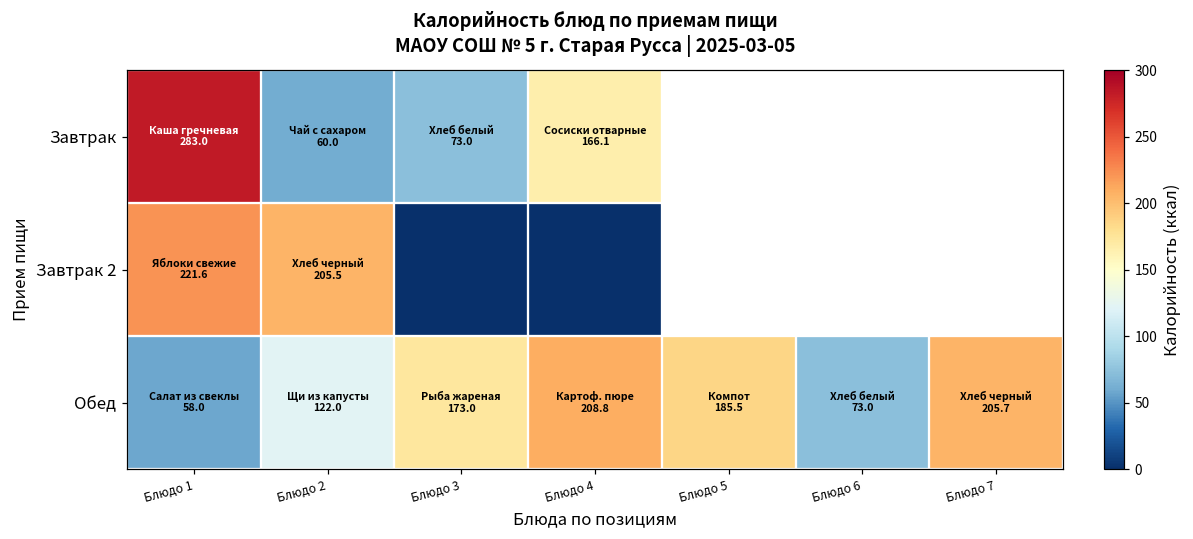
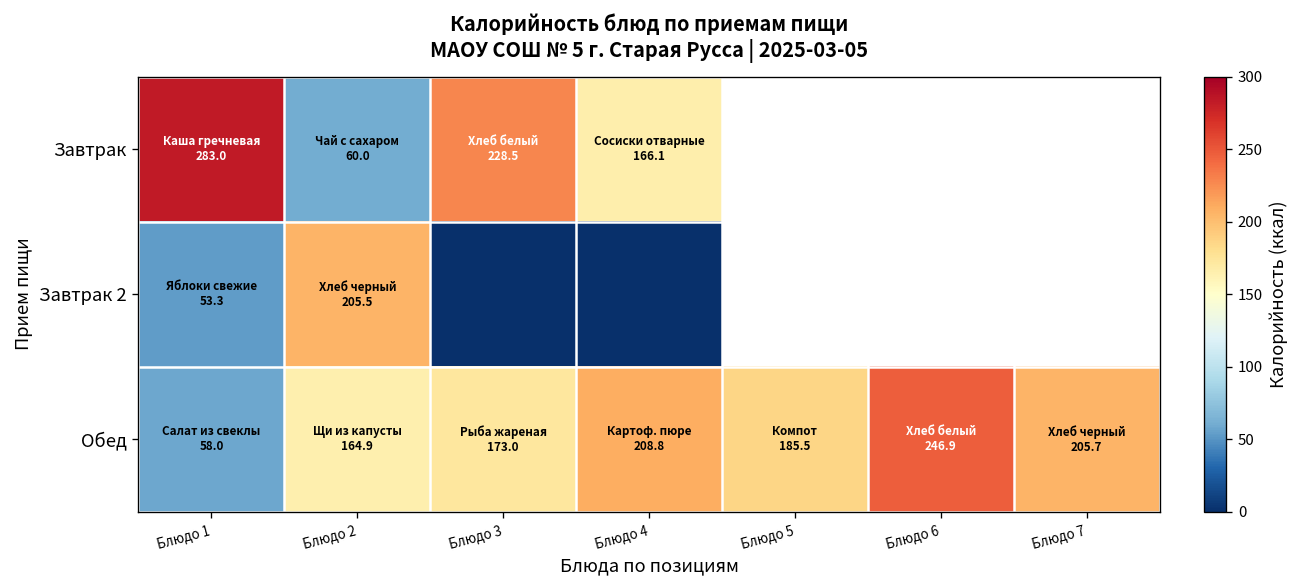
Завтрак, Блюдо 3: 73.0 -> 228.5
Завтрак 2, Блюдо 1: 221.6 -> 53.3
Обед, Блюдо 2: 122.0 -> 164.9
Обед, Блюдо 6: 73.0 -> 246.9
